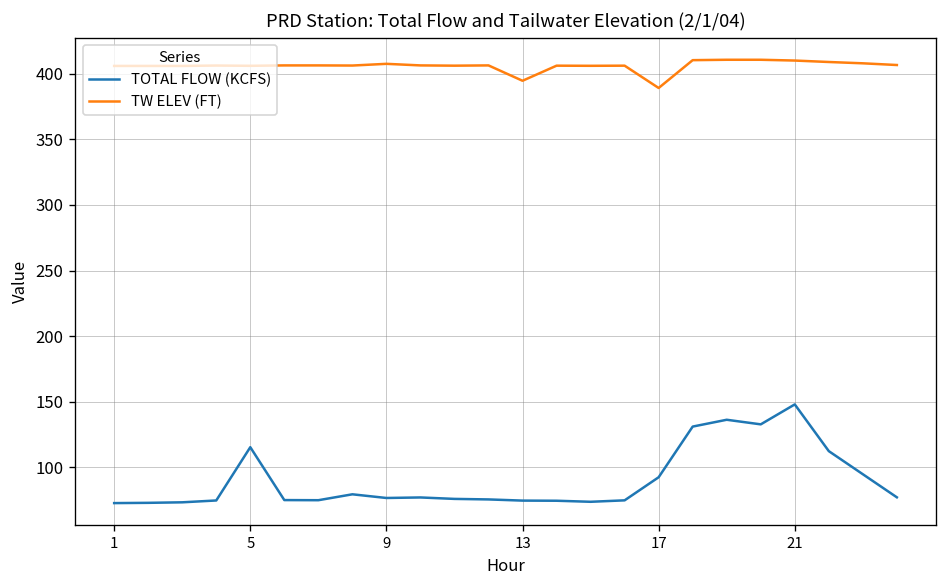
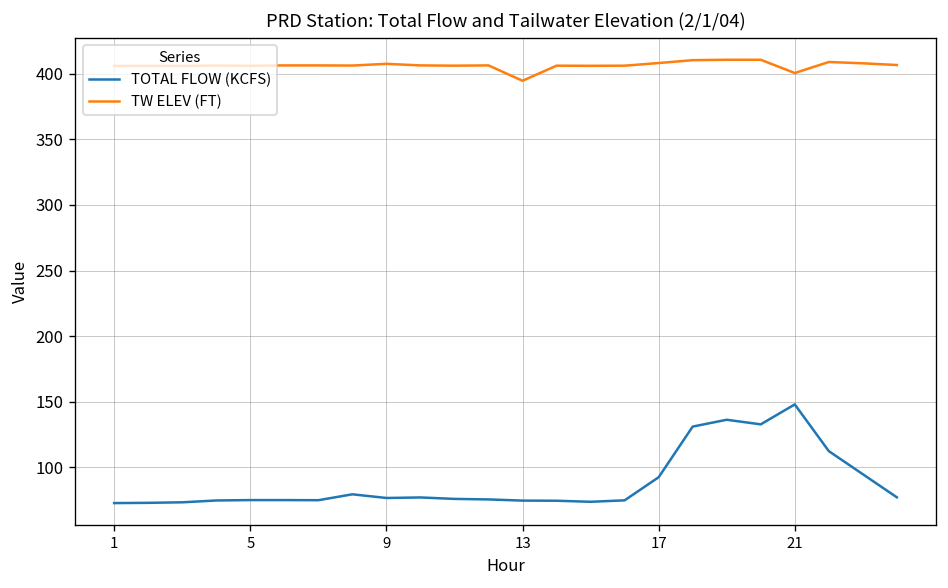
TOTAL FLOW (KCFS), 5: 115 -> 75
TW ELEV (FT), 17: 389 -> 408
TW ELEV (FT), 21: 410 -> 401
